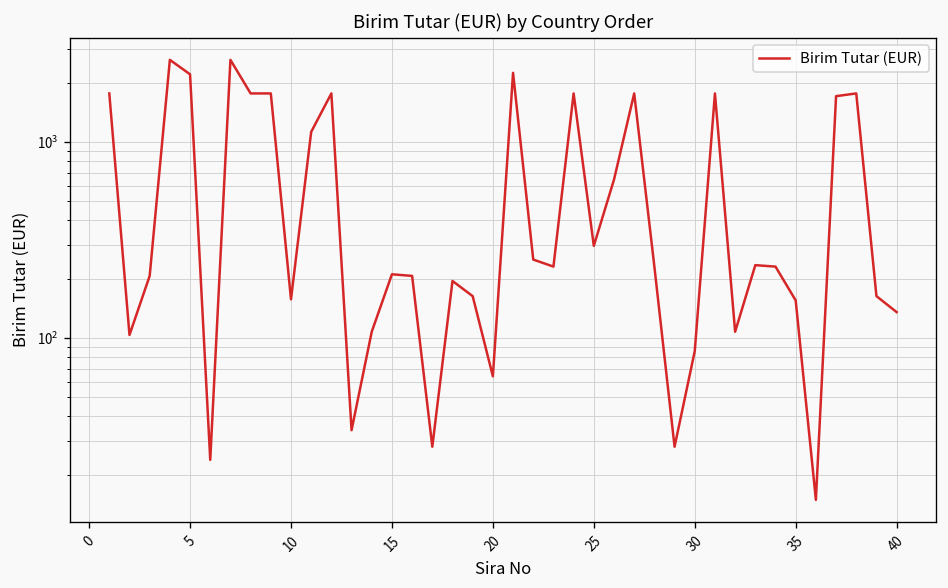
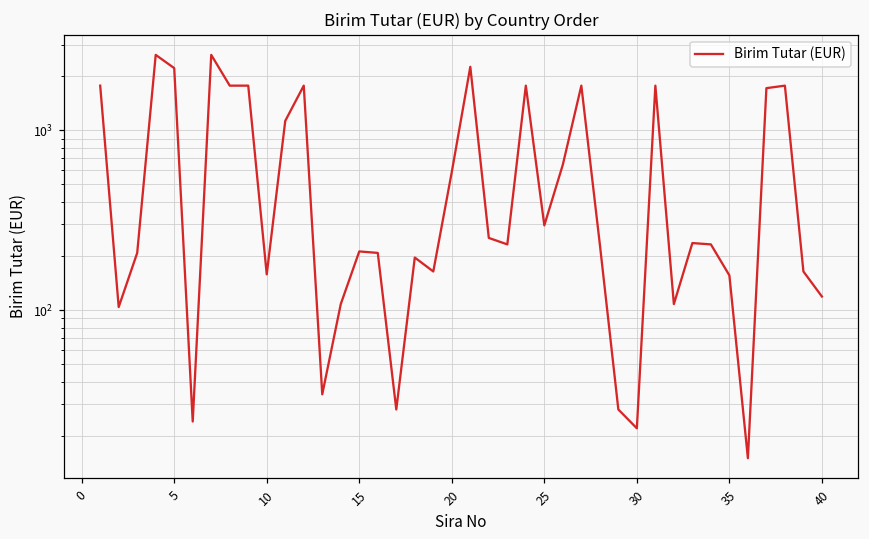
20: 64 -> 590
30: 90 -> 22
40: 140 -> 120
